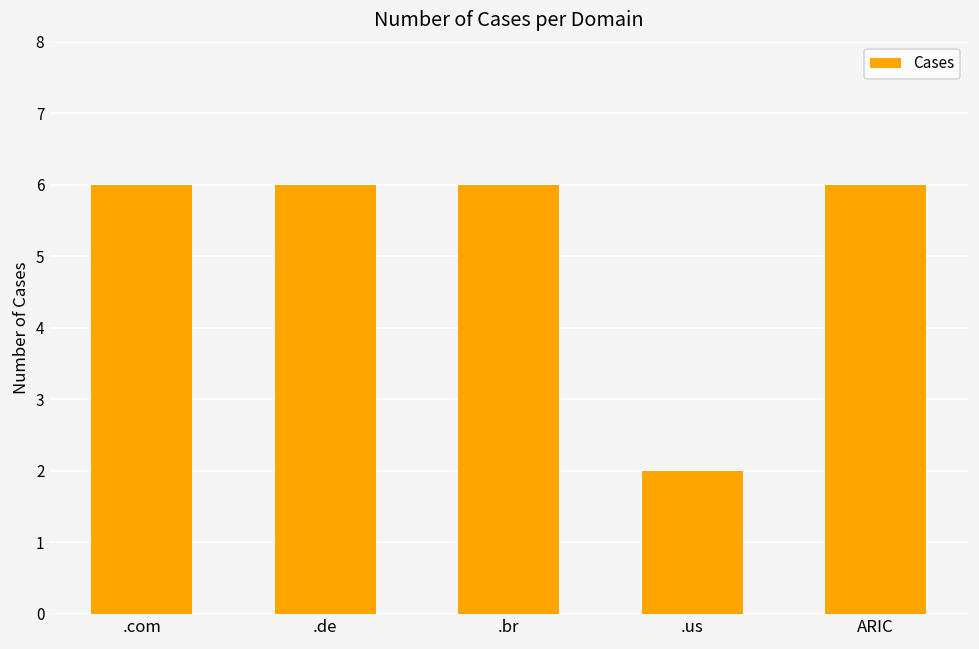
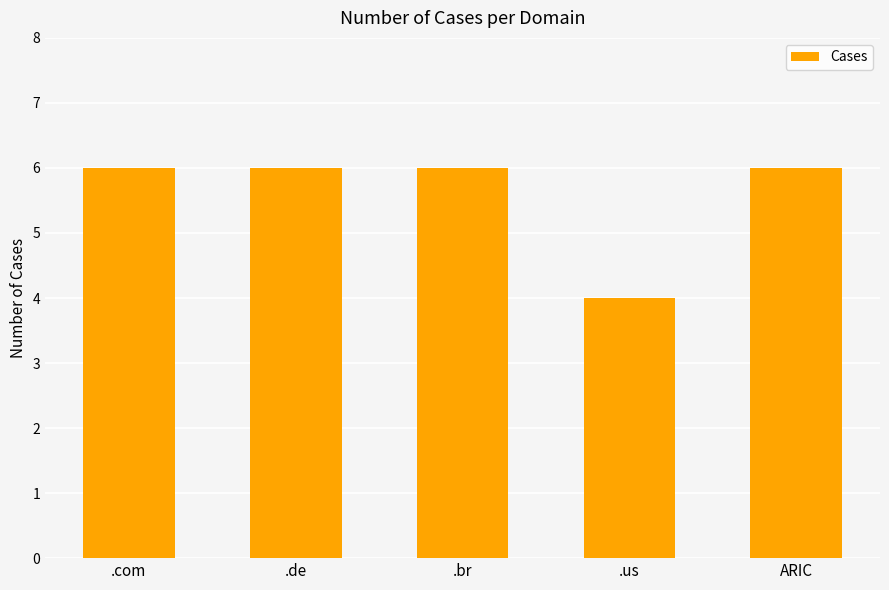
.us: 2 -> 4
